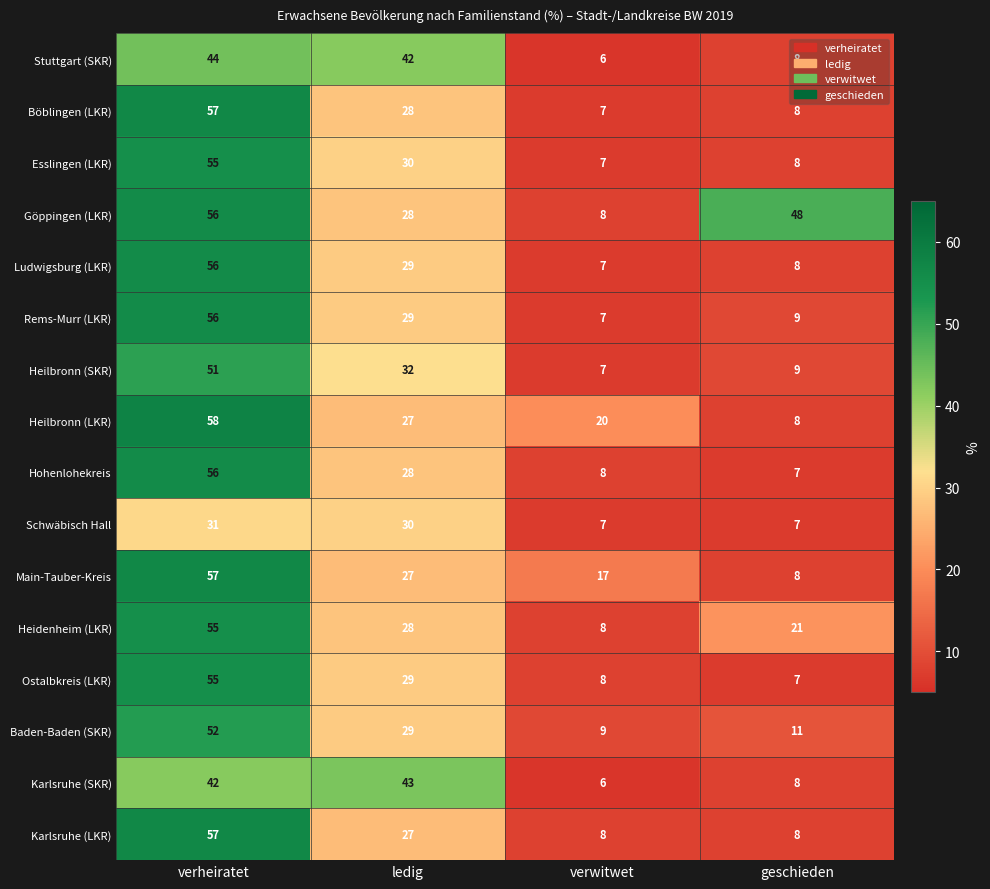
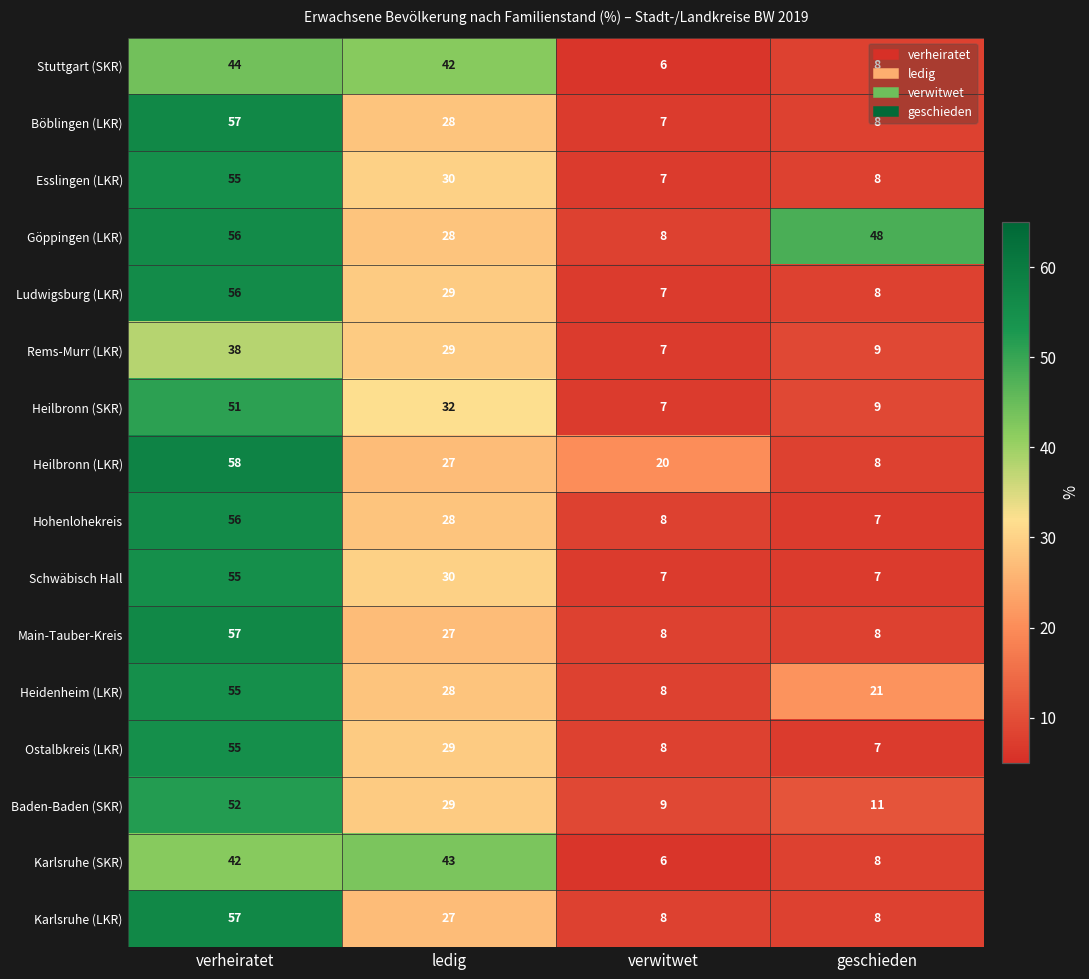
Rems-Murr (LKR), verheiratet: 56 -> 38
Schwäbisch Hall, verheiratet: 31 -> 55
Main-Tauber-Kreis, verwitwet: 17 -> 8
